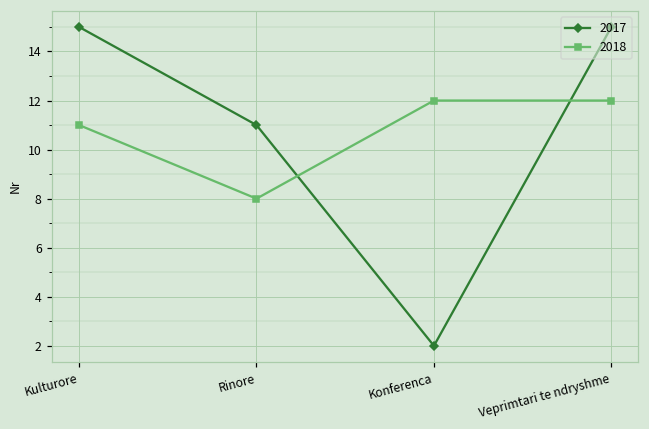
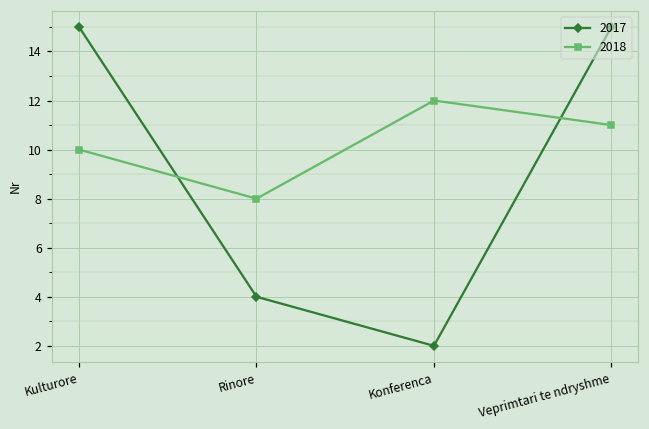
2018, Kulturore: 11 -> 10
2017, Rinore: 11 -> 4
2018, Veprimtari te ndryshme: 12 -> 11
